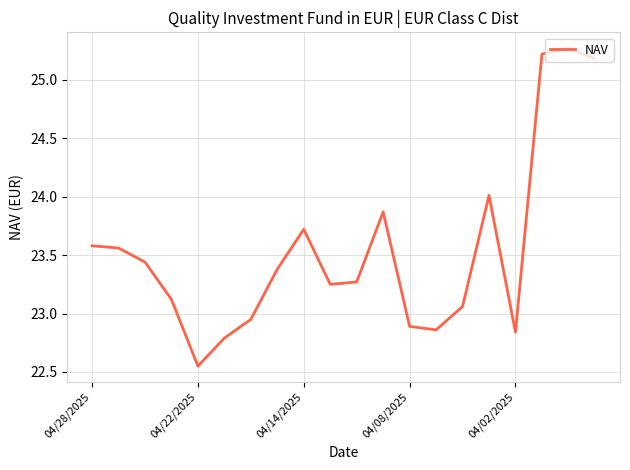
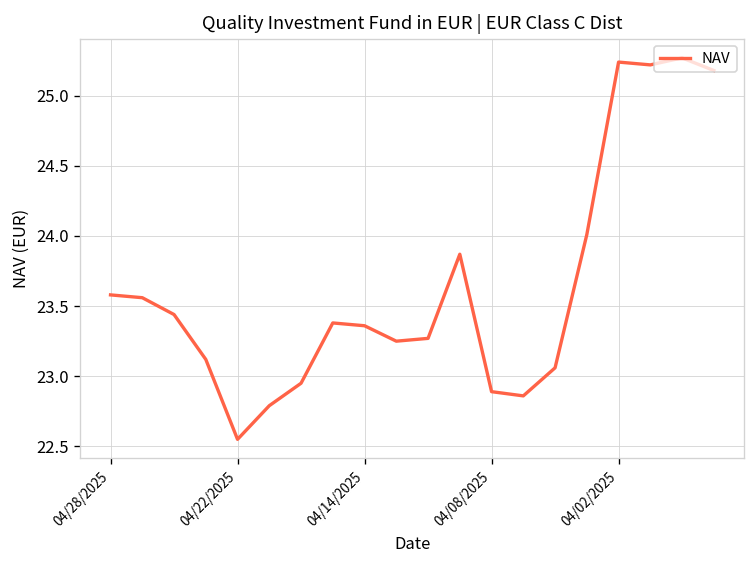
04/14/2025: 23.72 -> 23.36
04/02/2025: 22.84 -> 25.24
